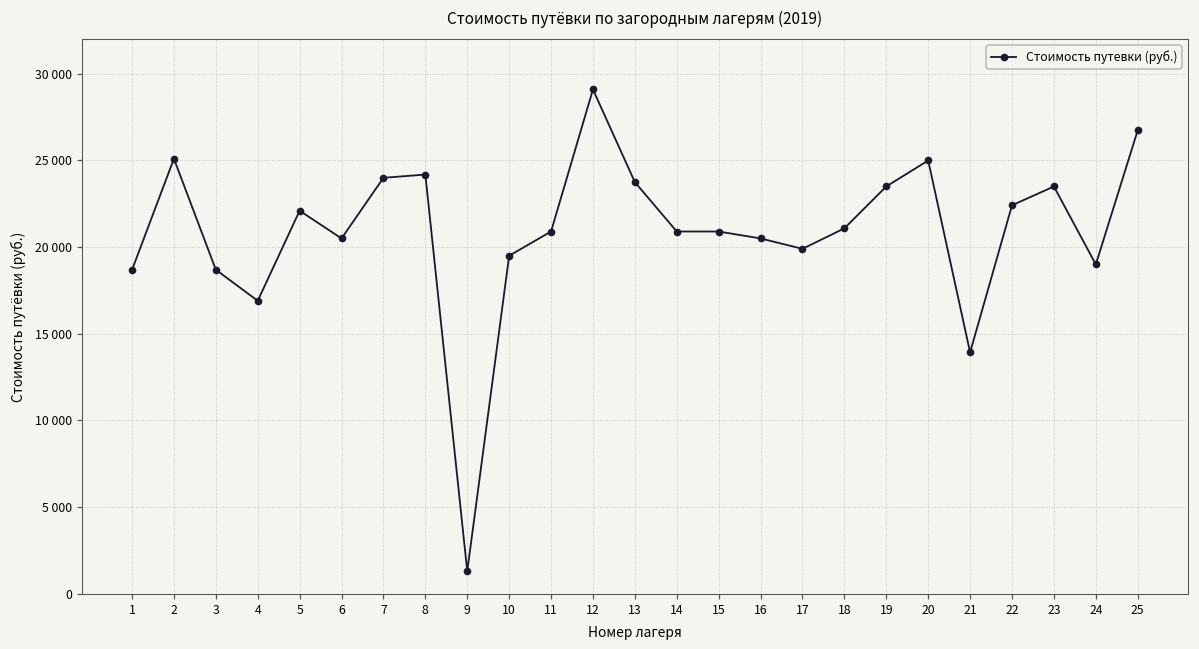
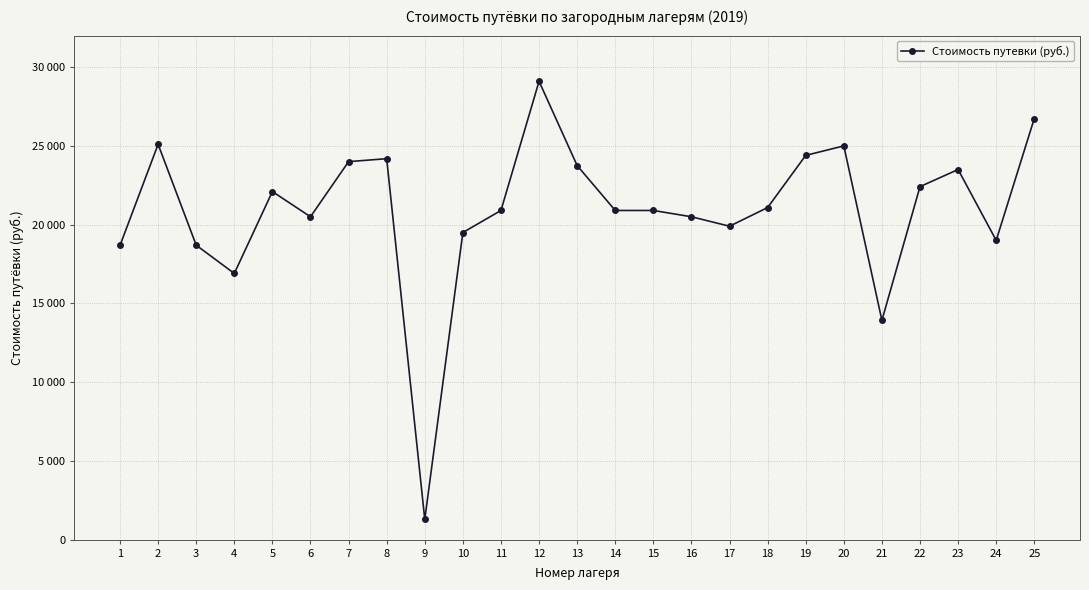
19: 23500 -> 24400
